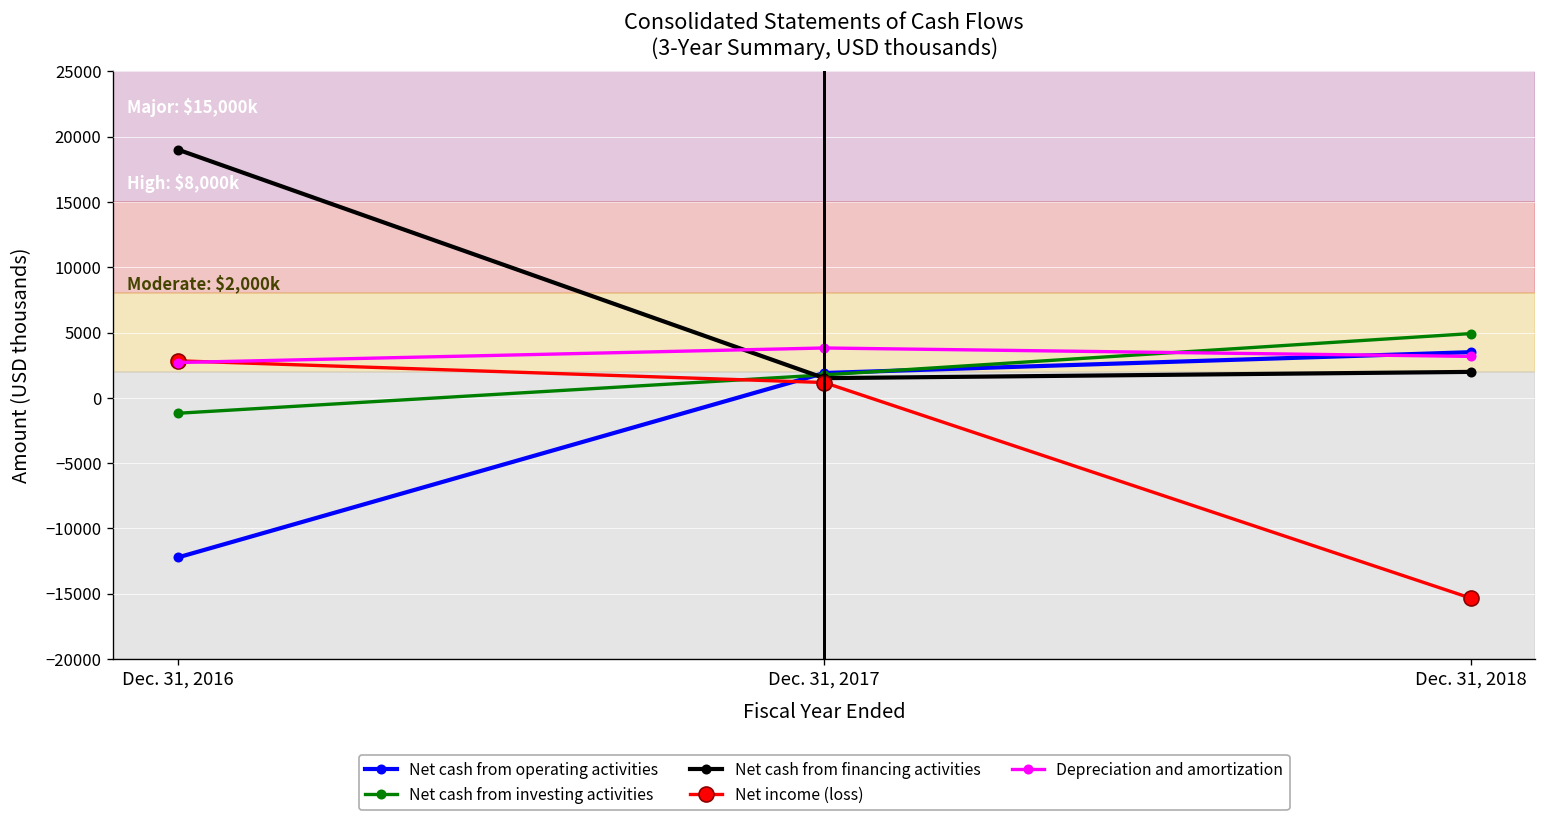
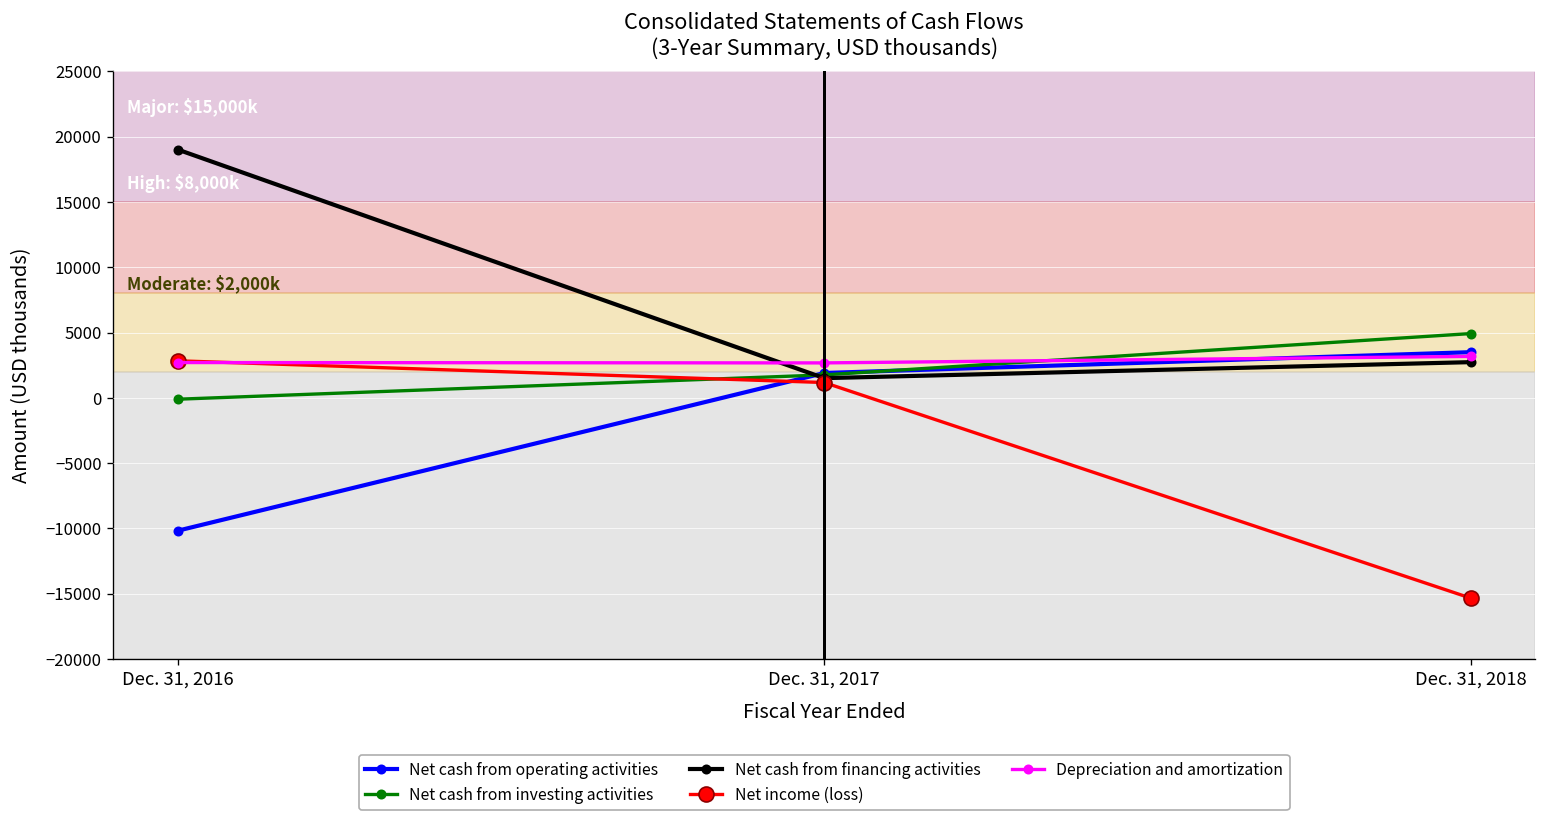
Net cash from operating activities, Dec. 31, 2016: -12200 -> -10200
Net cash from investing activities, Dec. 31, 2016: -1200 -> -100
Depreciation and amortization, Dec. 31, 2017: 3800 -> 2700
Net cash from financing activities, Dec. 31, 2018: 2000 -> 2700
